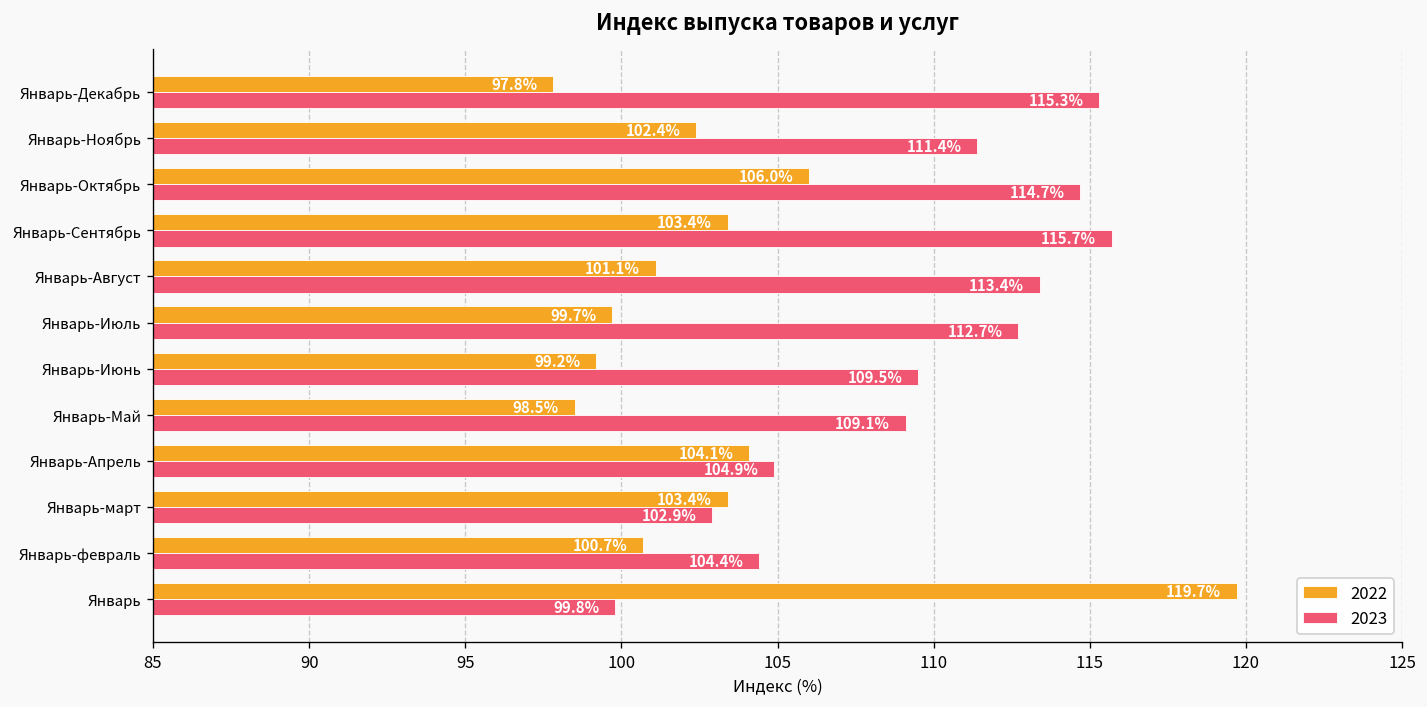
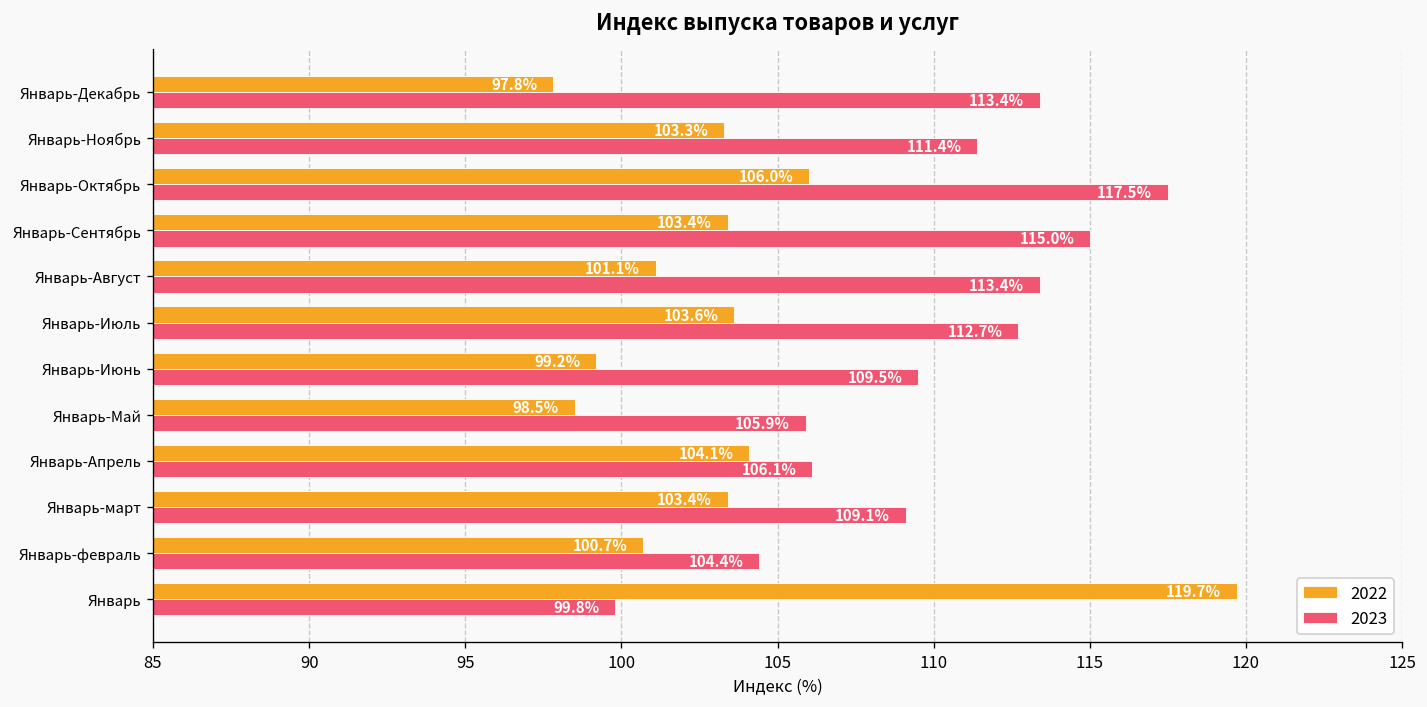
2023, Январь-Декабрь: 115.3% -> 113.4%
2022, Январь-Ноябрь: 102.4% -> 103.3%
2023, Январь-Октябрь: 114.7% -> 117.5%
2023, Январь-Сентябрь: 115.7% -> 115.0%
2022, Январь-Июль: 99.7% -> 103.6%
2023, Январь-Май: 109.1% -> 105.9%
2023, Январь-Апрель: 104.9% -> 106.1%
2023, Январь-март: 102.9% -> 109.1%
